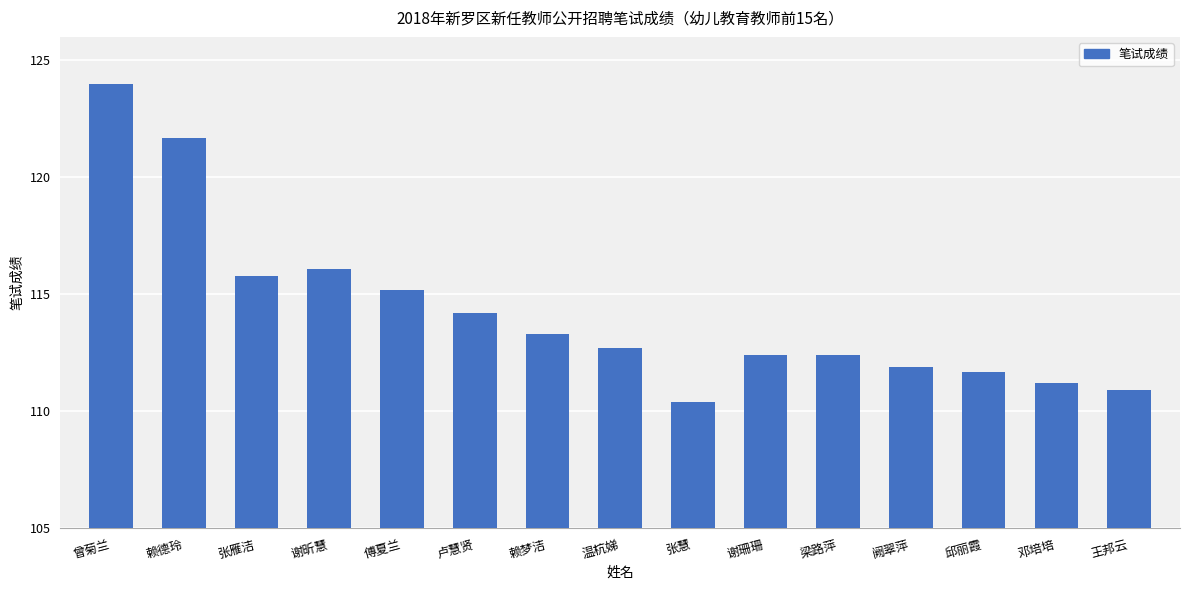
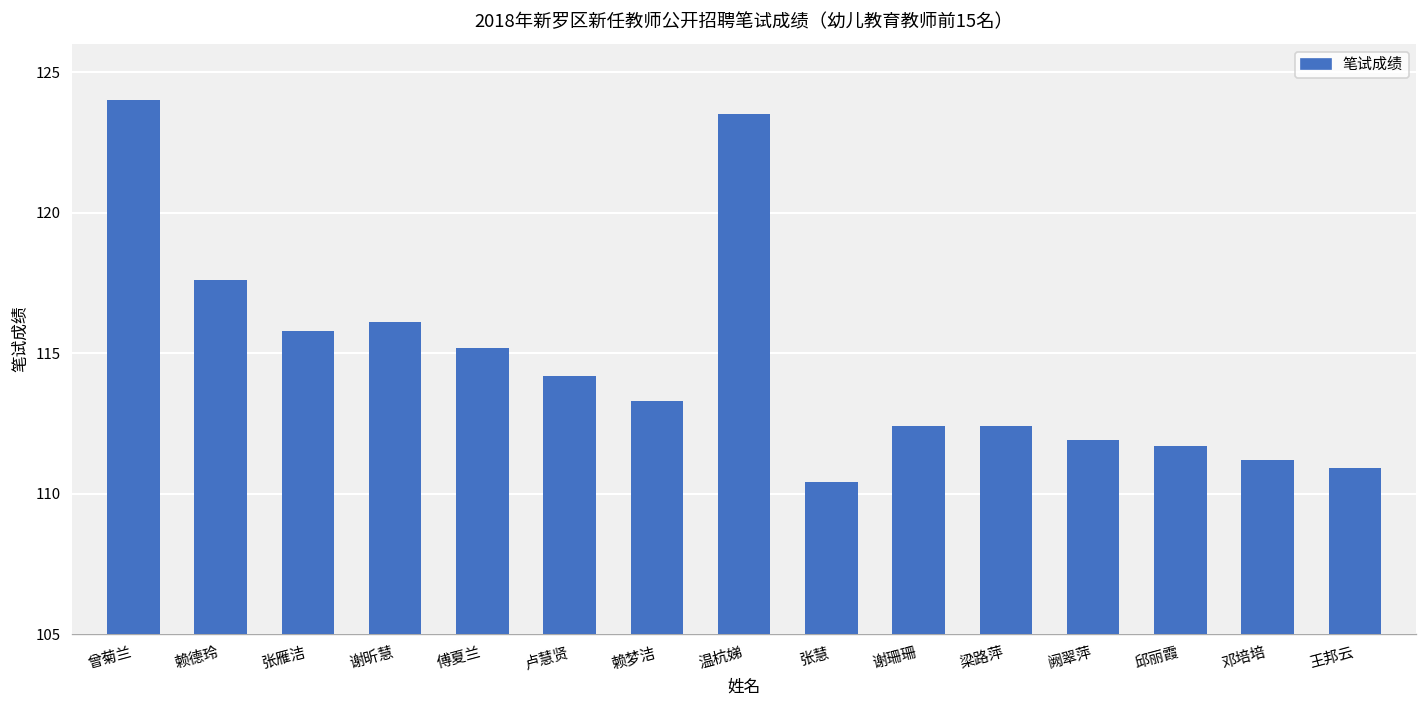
赖德玲: 121.7 -> 117.6
温杭娣: 112.7 -> 123.5
